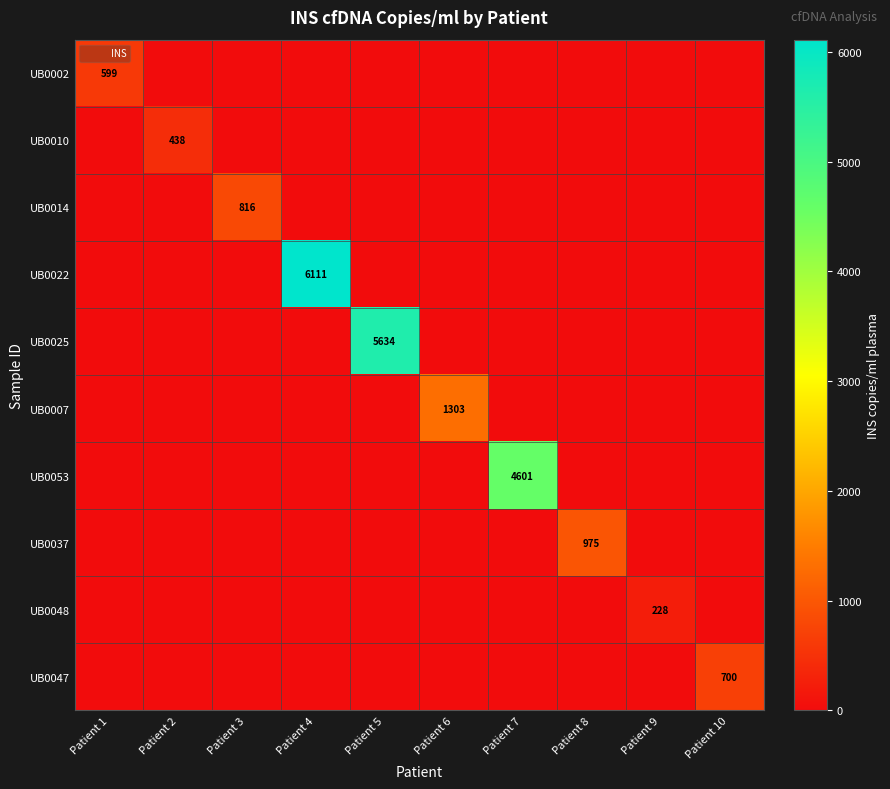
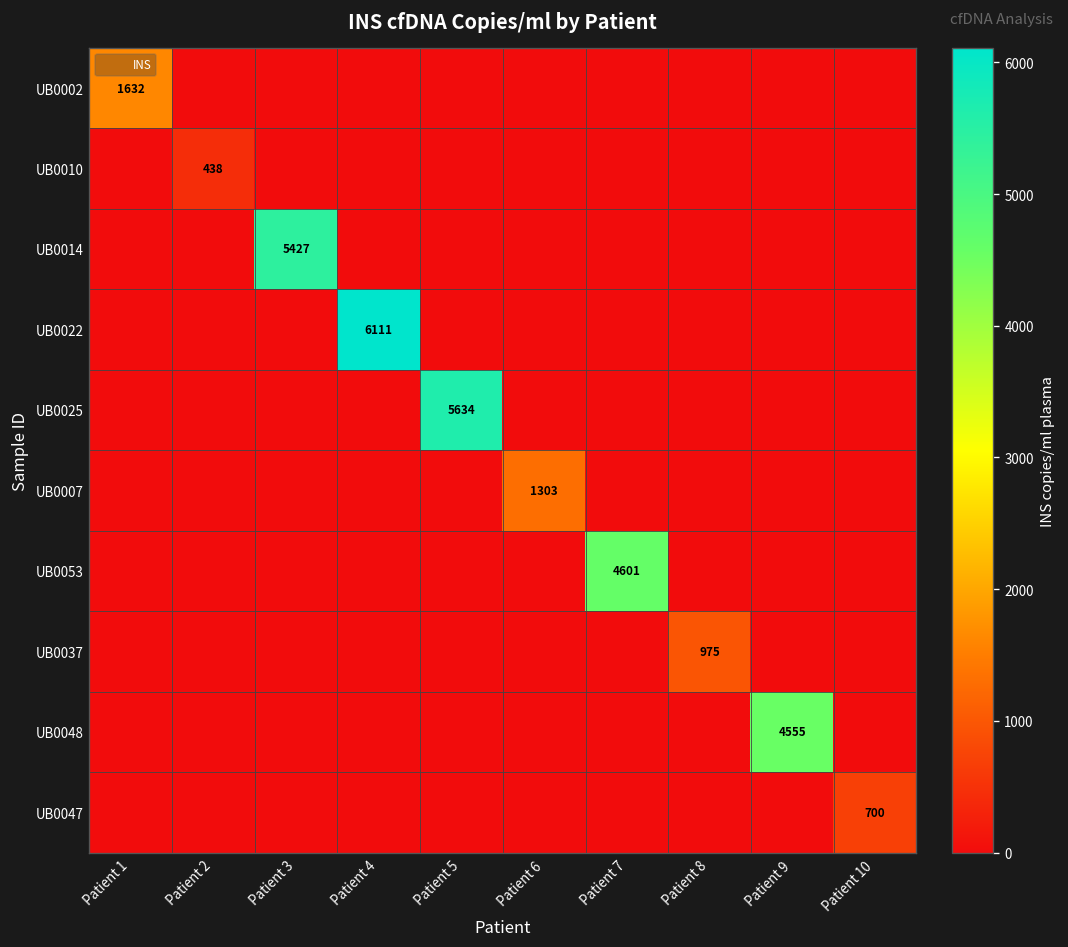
UB0002, Patient 1: 599 -> 1632
UB0014, Patient 3: 816 -> 5427
UB0048, Patient 9: 228 -> 4555
